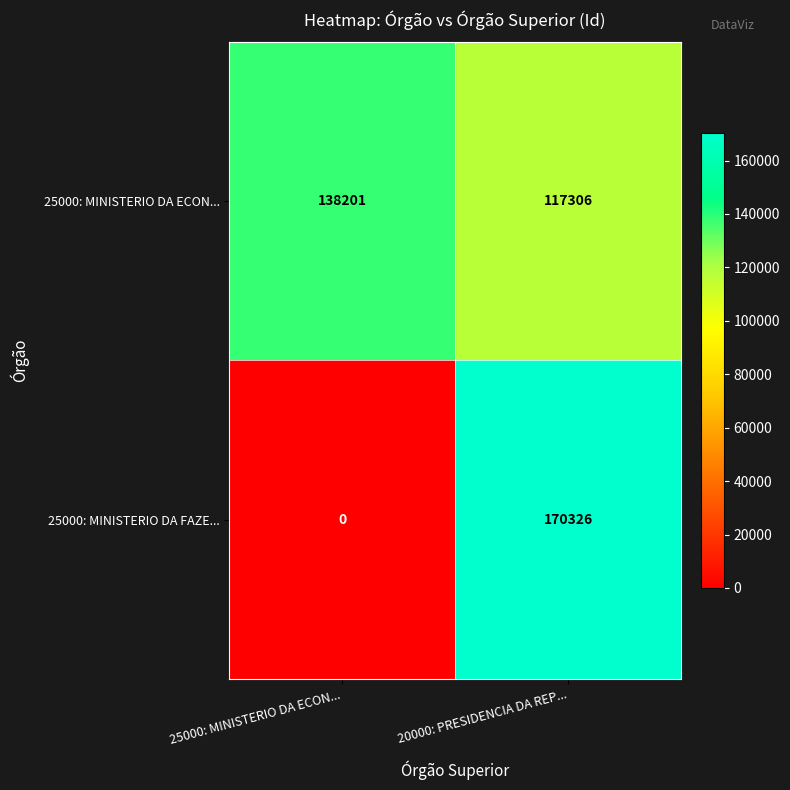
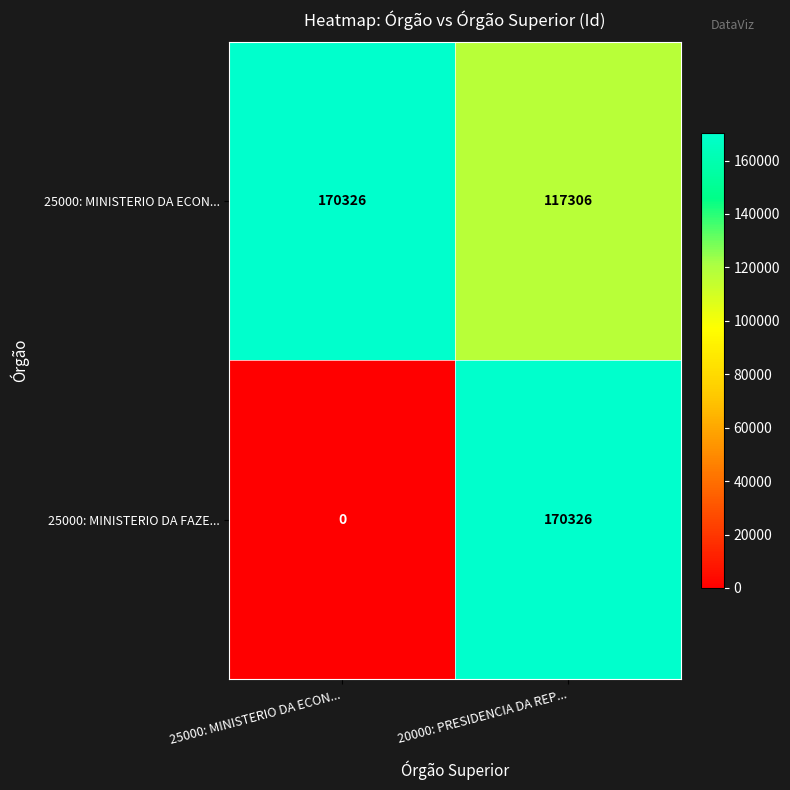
25000: MINISTERIO DA ECON..., 25000: MINISTERIO DA ECON...: 138201 -> 170326
